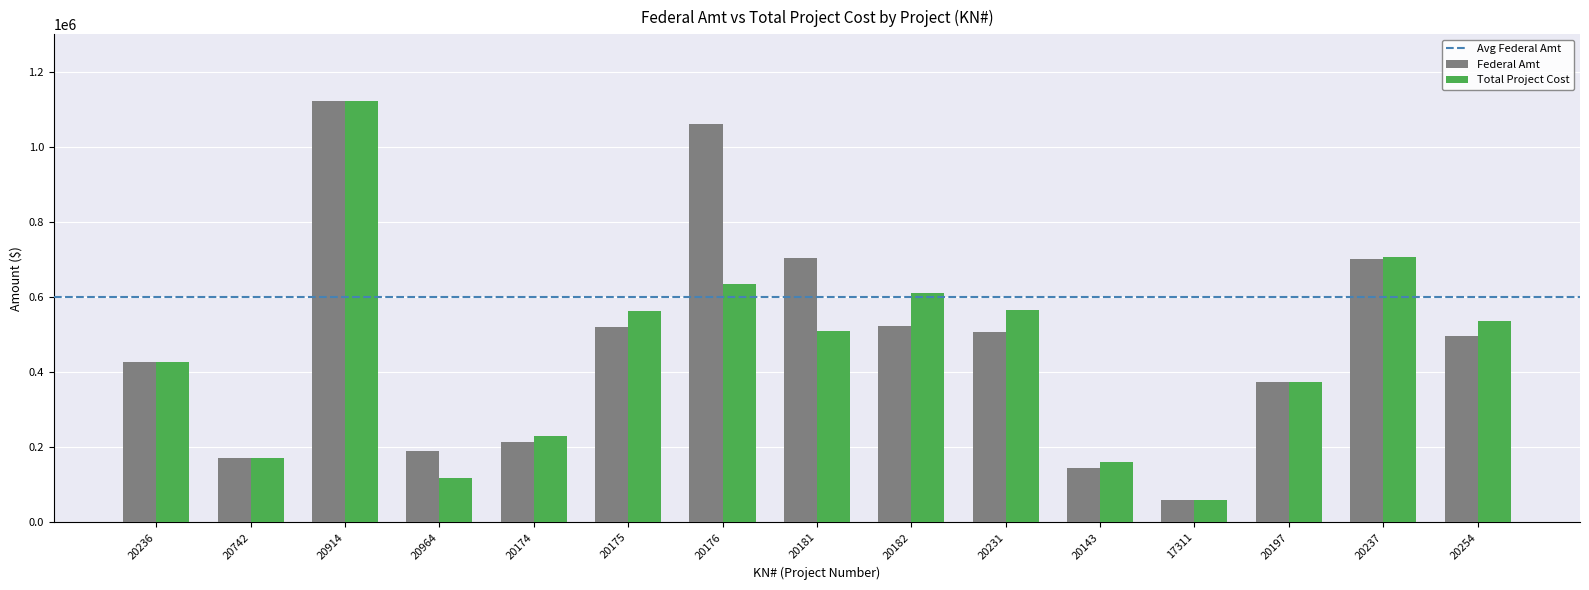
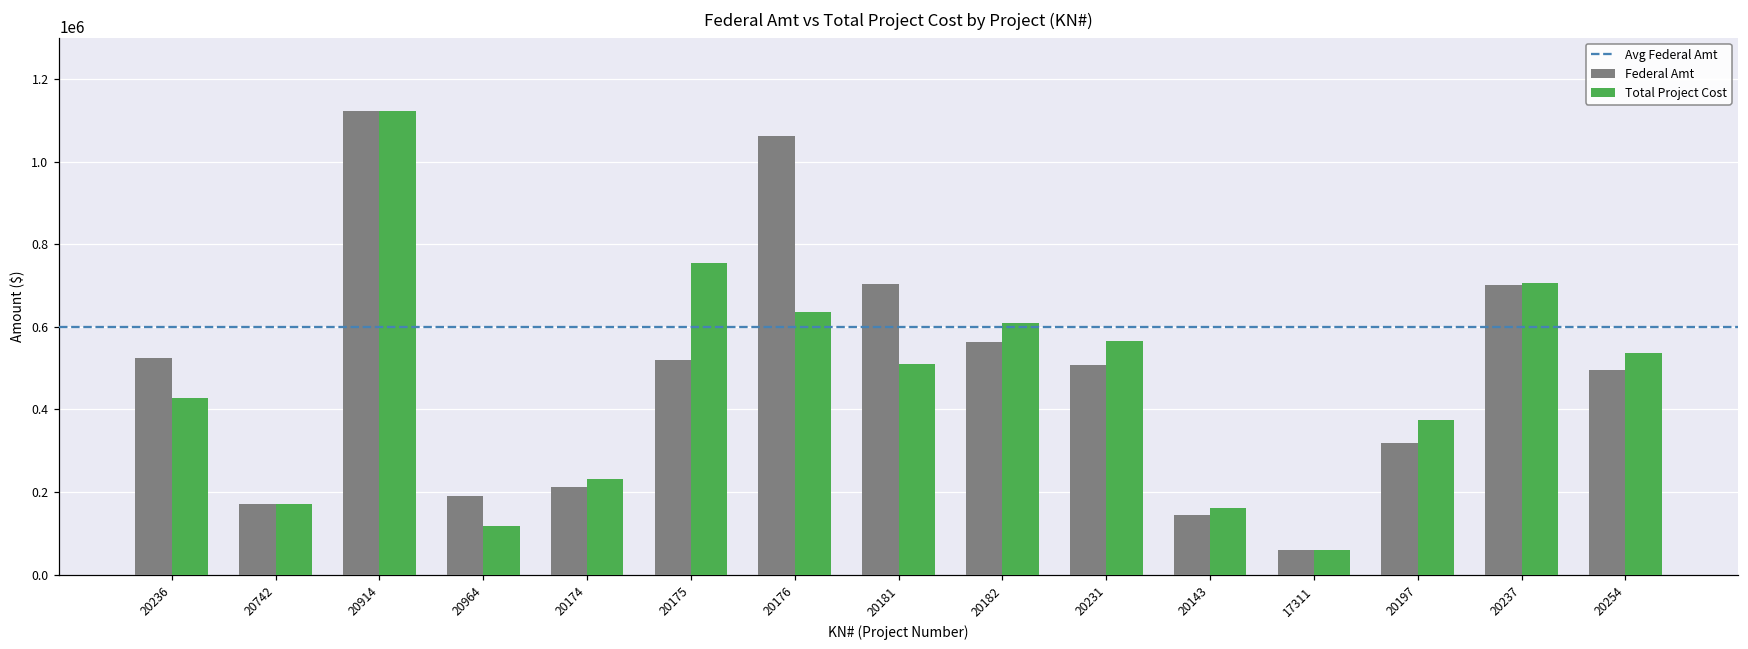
Federal Amt, 20236: 430000 -> 520000
Total Project Cost, 20175: 560000 -> 750000
Federal Amt, 20182: 520000 -> 560000
Federal Amt, 20197: 370000 -> 320000
